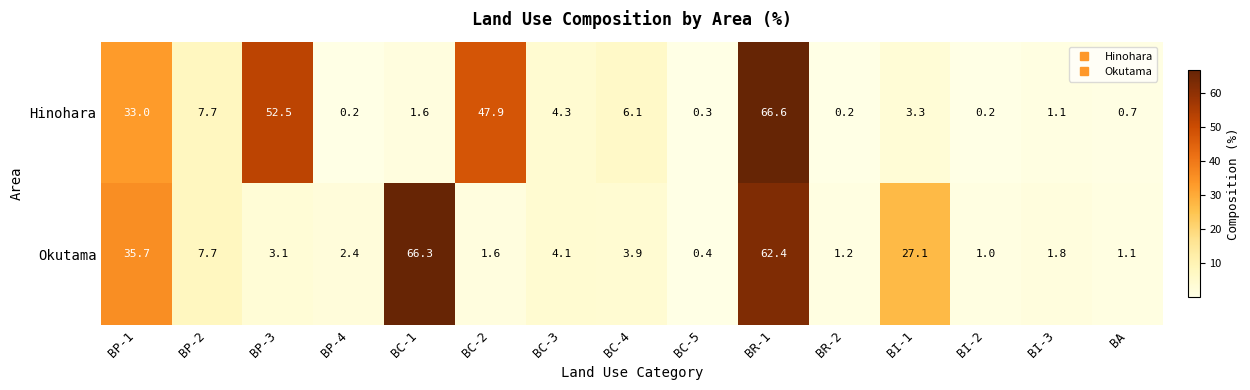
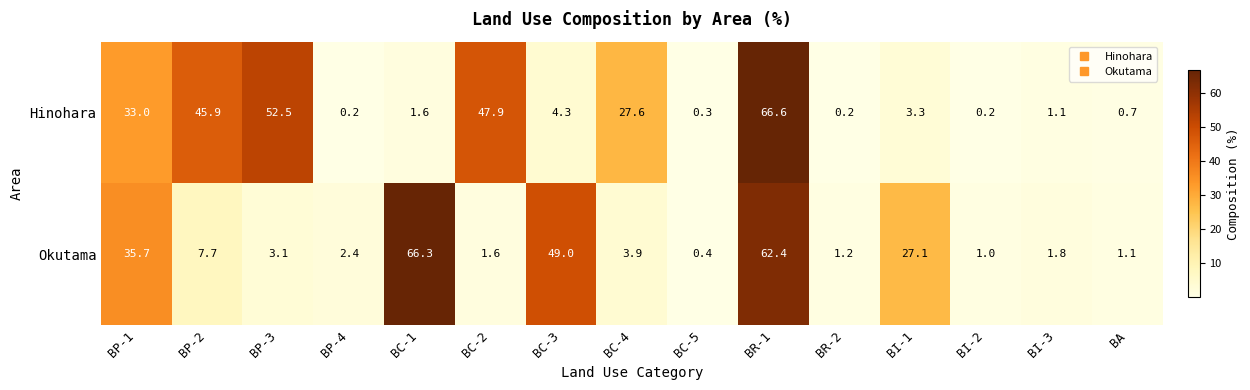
Hinohara, BP-2: 7.7 -> 45.9
Hinohara, BC-4: 6.1 -> 27.6
Okutama, BC-3: 4.1 -> 49.0
